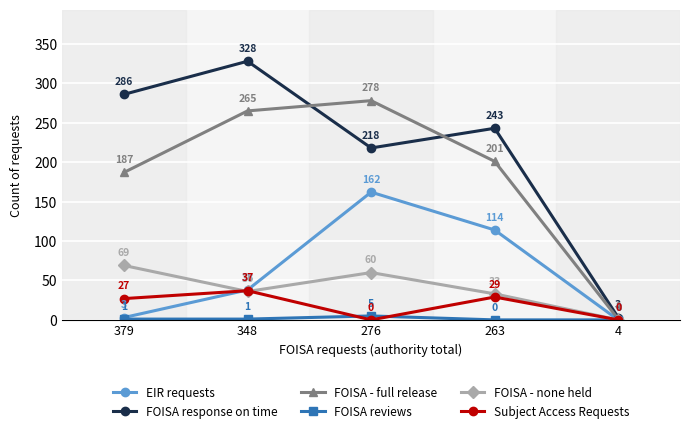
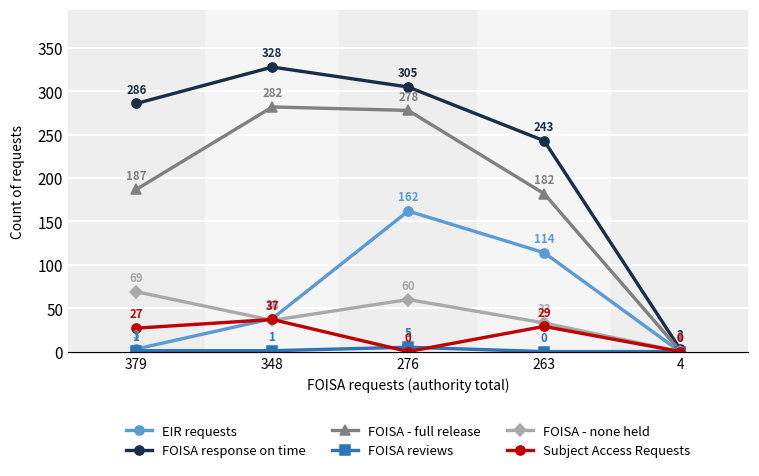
FOISA - full release, 348: 265 -> 282
FOISA response on time, 276: 218 -> 305
FOISA - full release, 263: 201 -> 182
